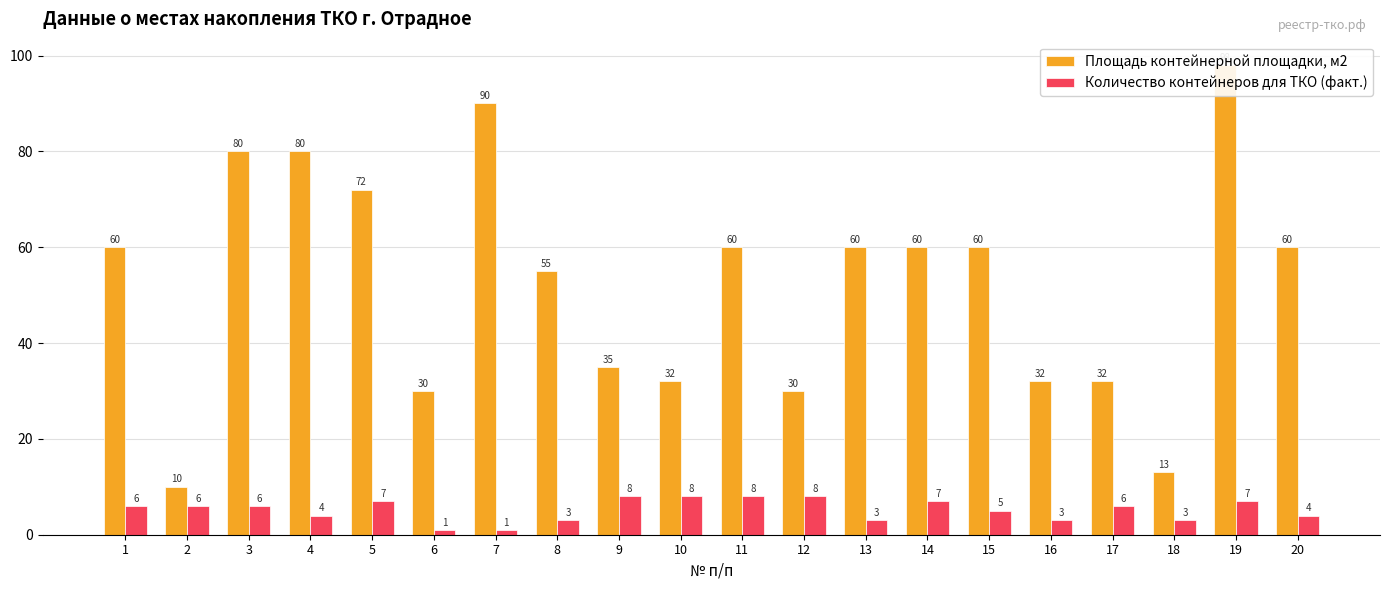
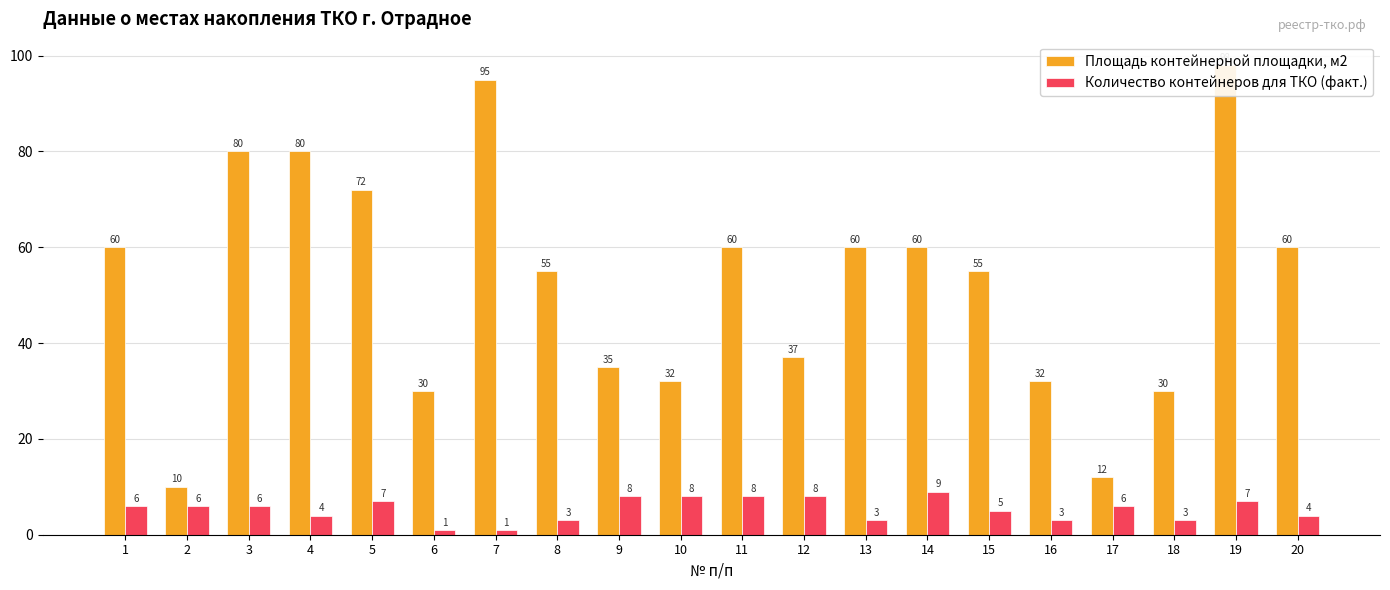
Площадь контейнерной площадки, м2, 7: 90 -> 95
Площадь контейнерной площадки, м2, 12: 30 -> 37
Количество контейнеров для ТКО (факт.), 14: 7 -> 9
Площадь контейнерной площадки, м2, 15: 60 -> 55
Площадь контейнерной площадки, м2, 17: 32 -> 12
Площадь контейнерной площадки, м2, 18: 13 -> 30
